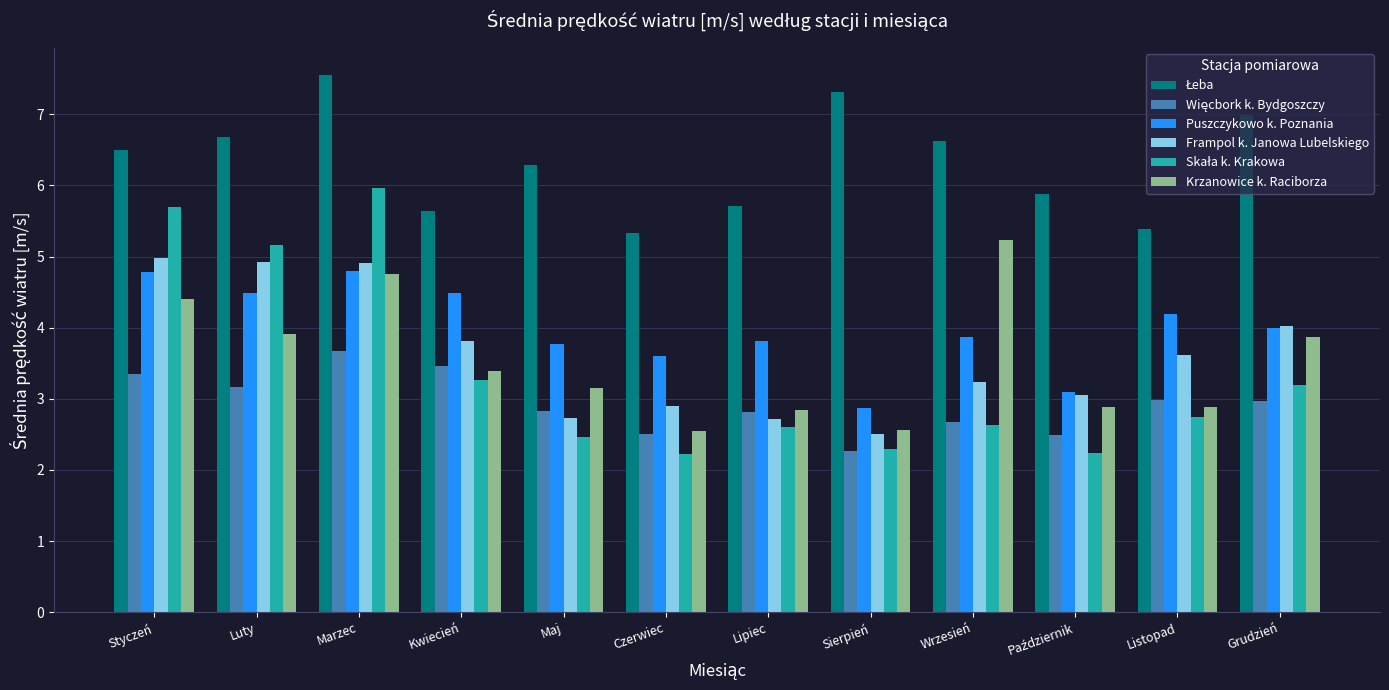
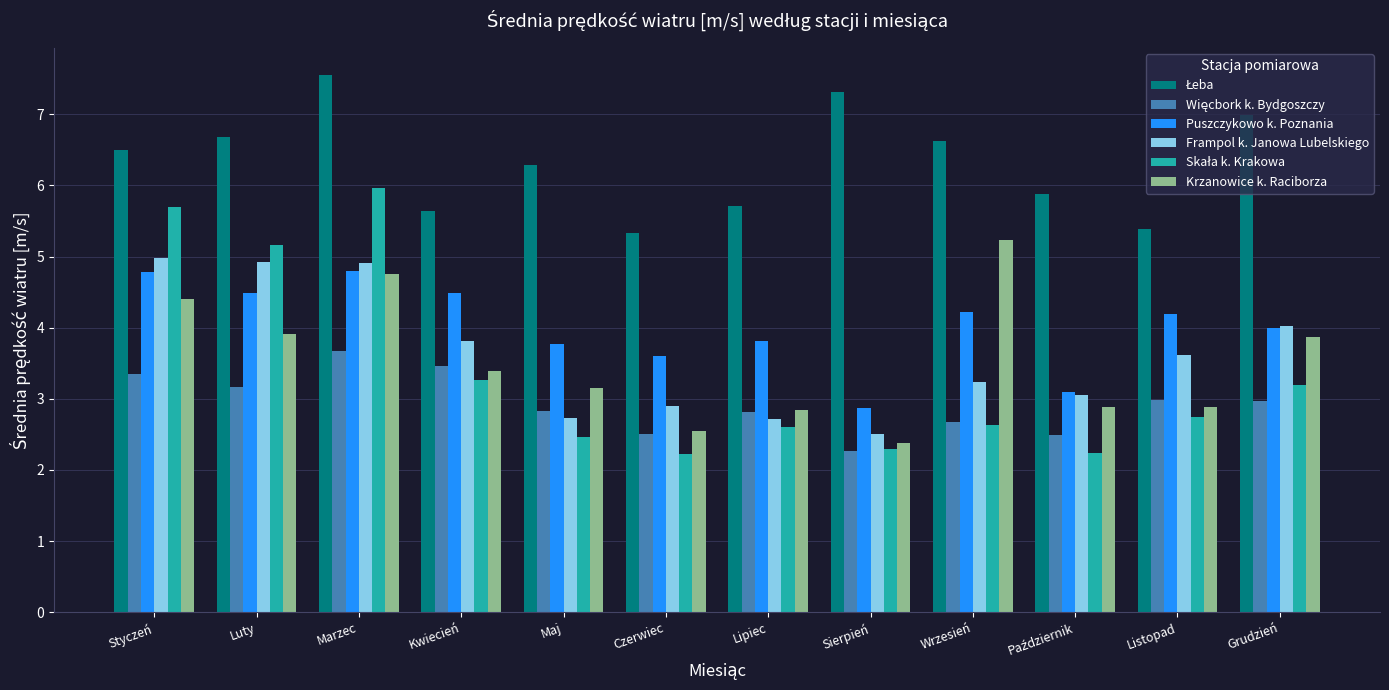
Krzanowice k. Raciborza, Sierpień: 2.6 -> 2.4
Puszczykowo k. Poznania, Wrzesień: 3.9 -> 4.2
